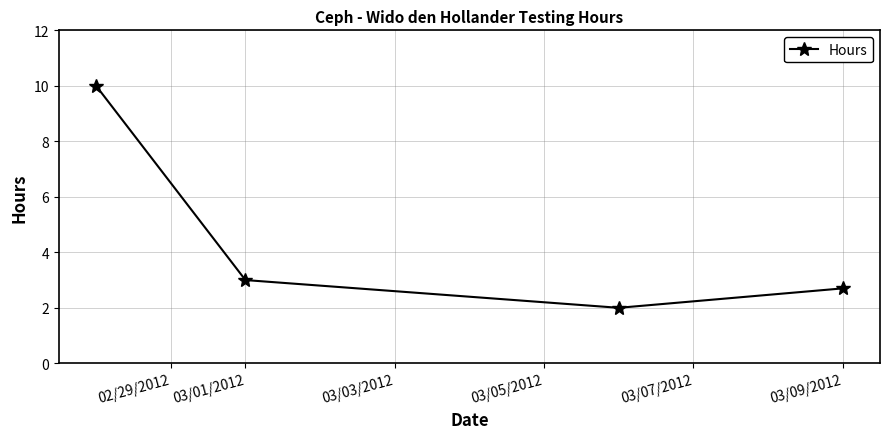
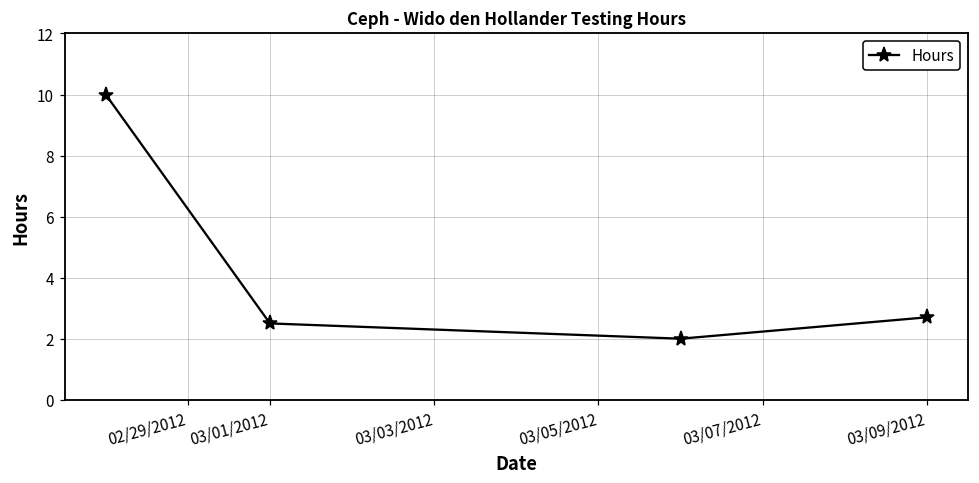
03/01/2012: 3.0 -> 2.5
